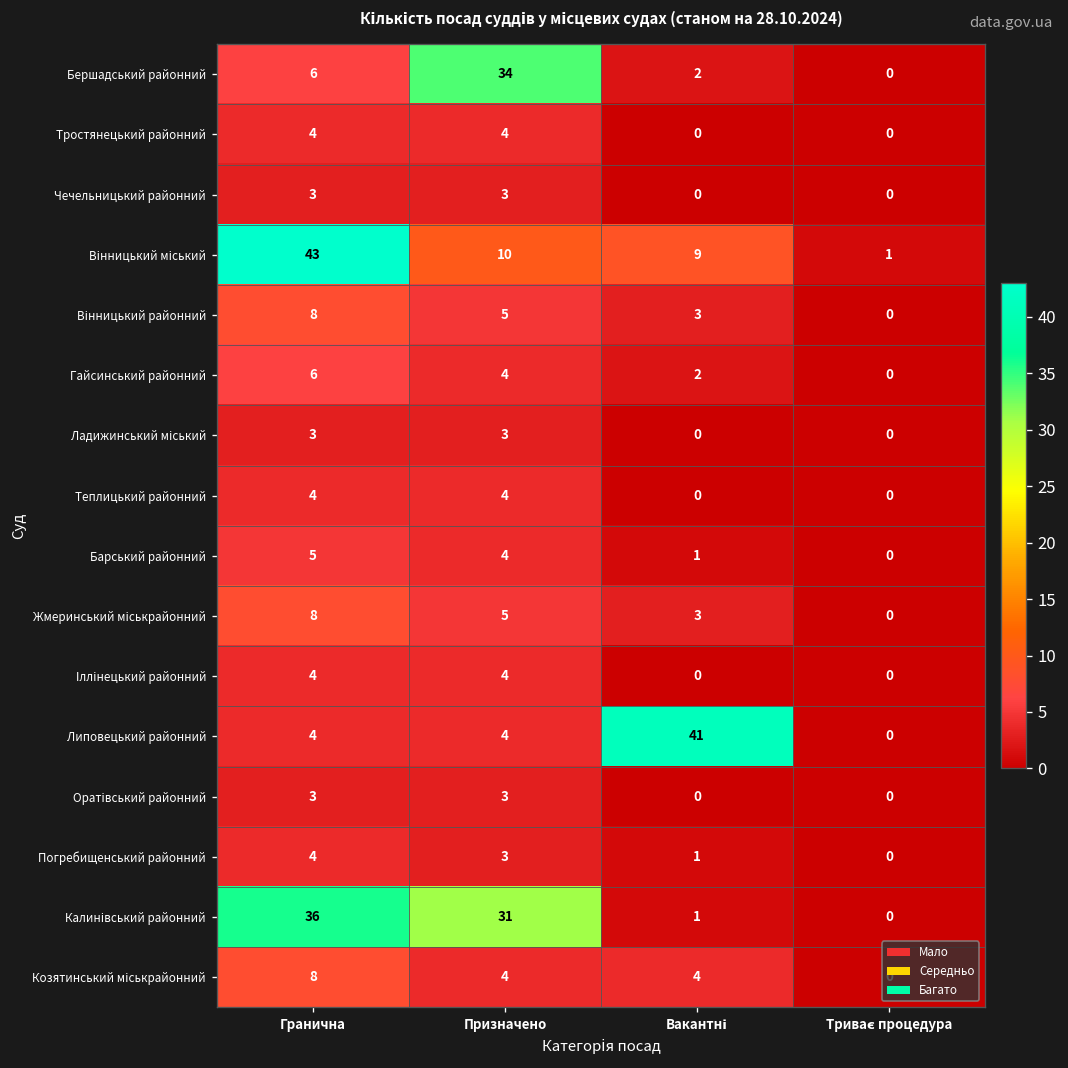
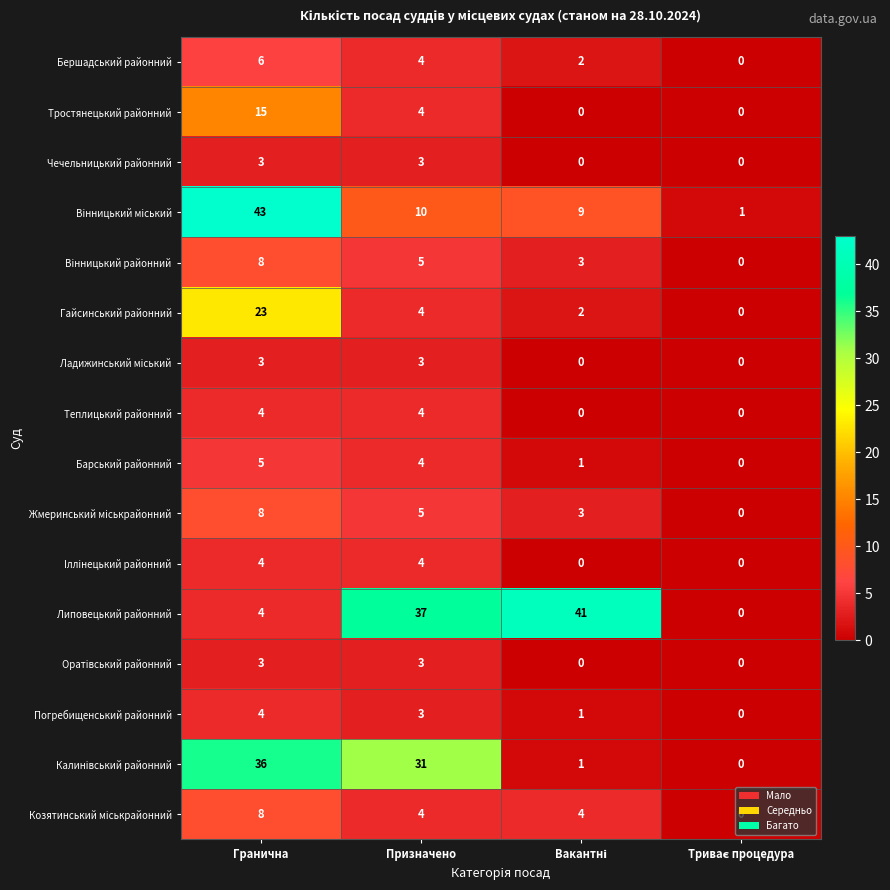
Бершадський районний, Призначено: 34 -> 4
Тростянецький районний, Гранична: 4 -> 15
Гайсинський районний, Гранична: 6 -> 23
Липовецький районний, Призначено: 4 -> 37
